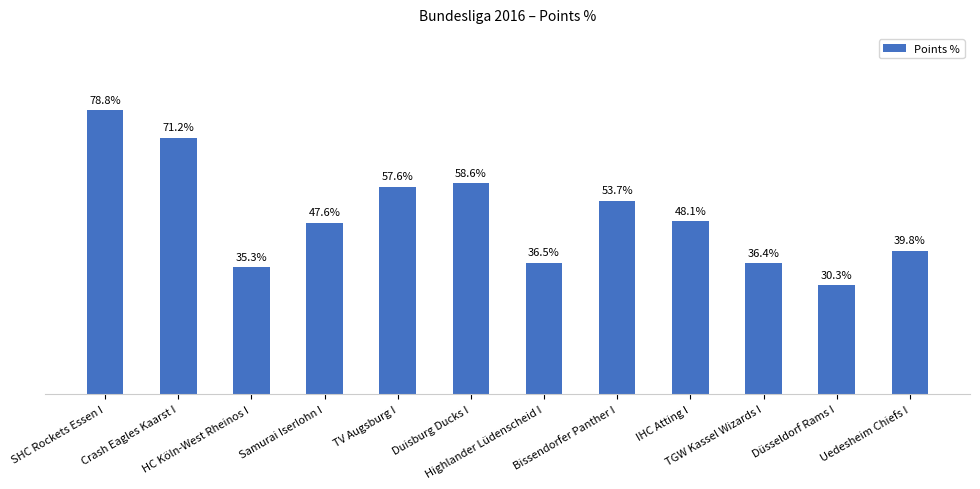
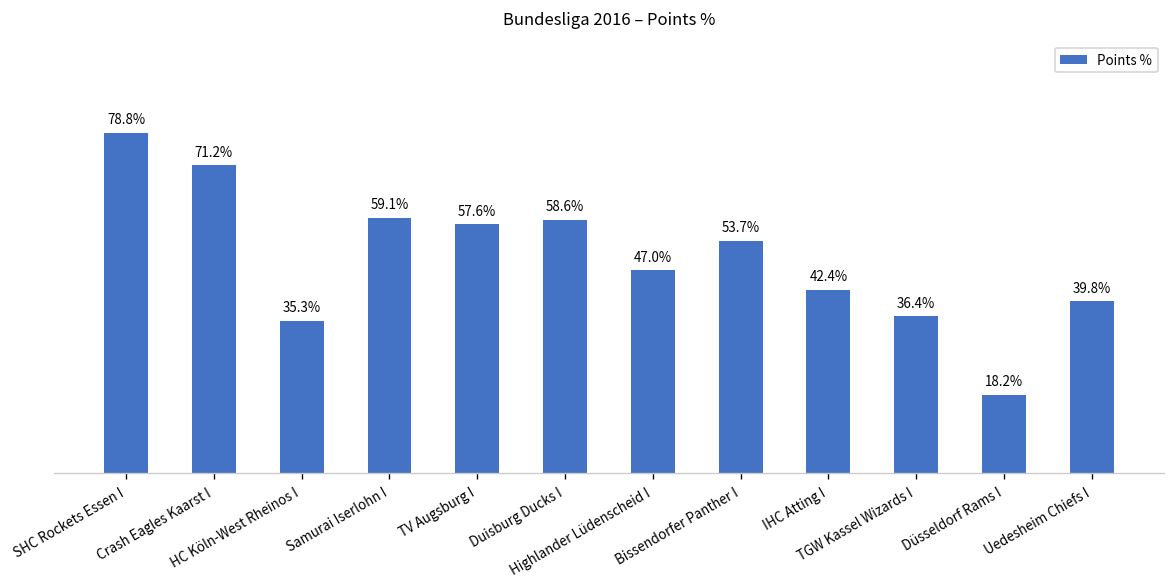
Samurai Iserlohn I: 47.6% -> 59.1%
Highlander Lüdenscheid I: 36.5% -> 47.0%
IHC Atting I: 48.1% -> 42.4%
Düsseldorf Rams I: 30.3% -> 18.2%
